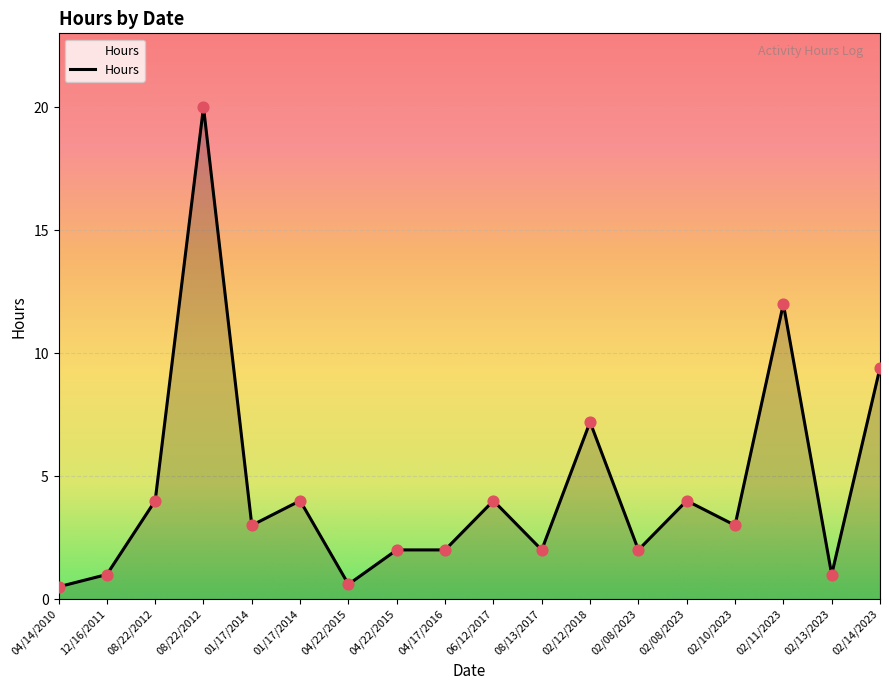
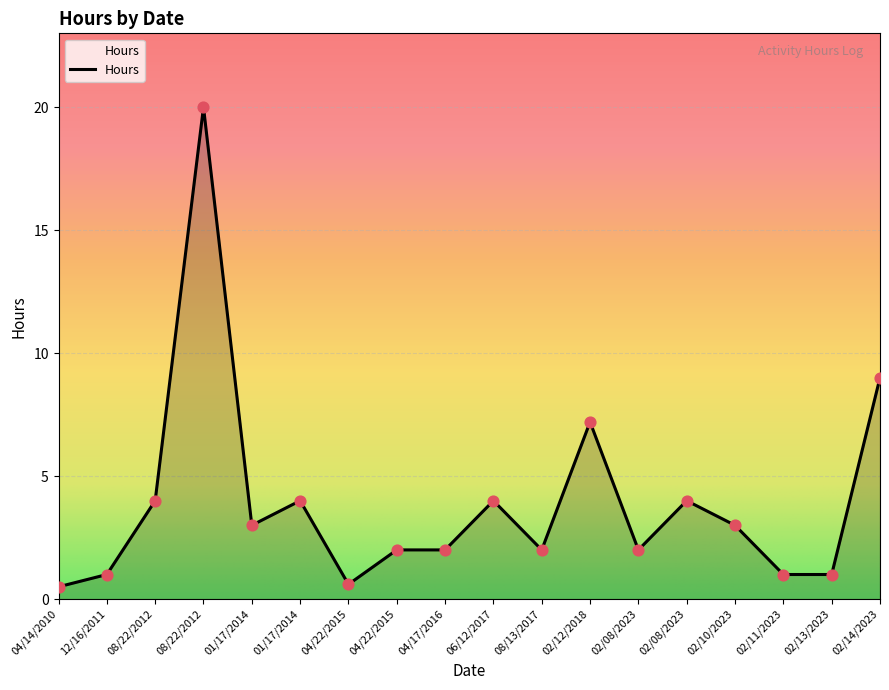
02/11/2023: 12 -> 1
02/14/2023: 9.4 -> 9.0
